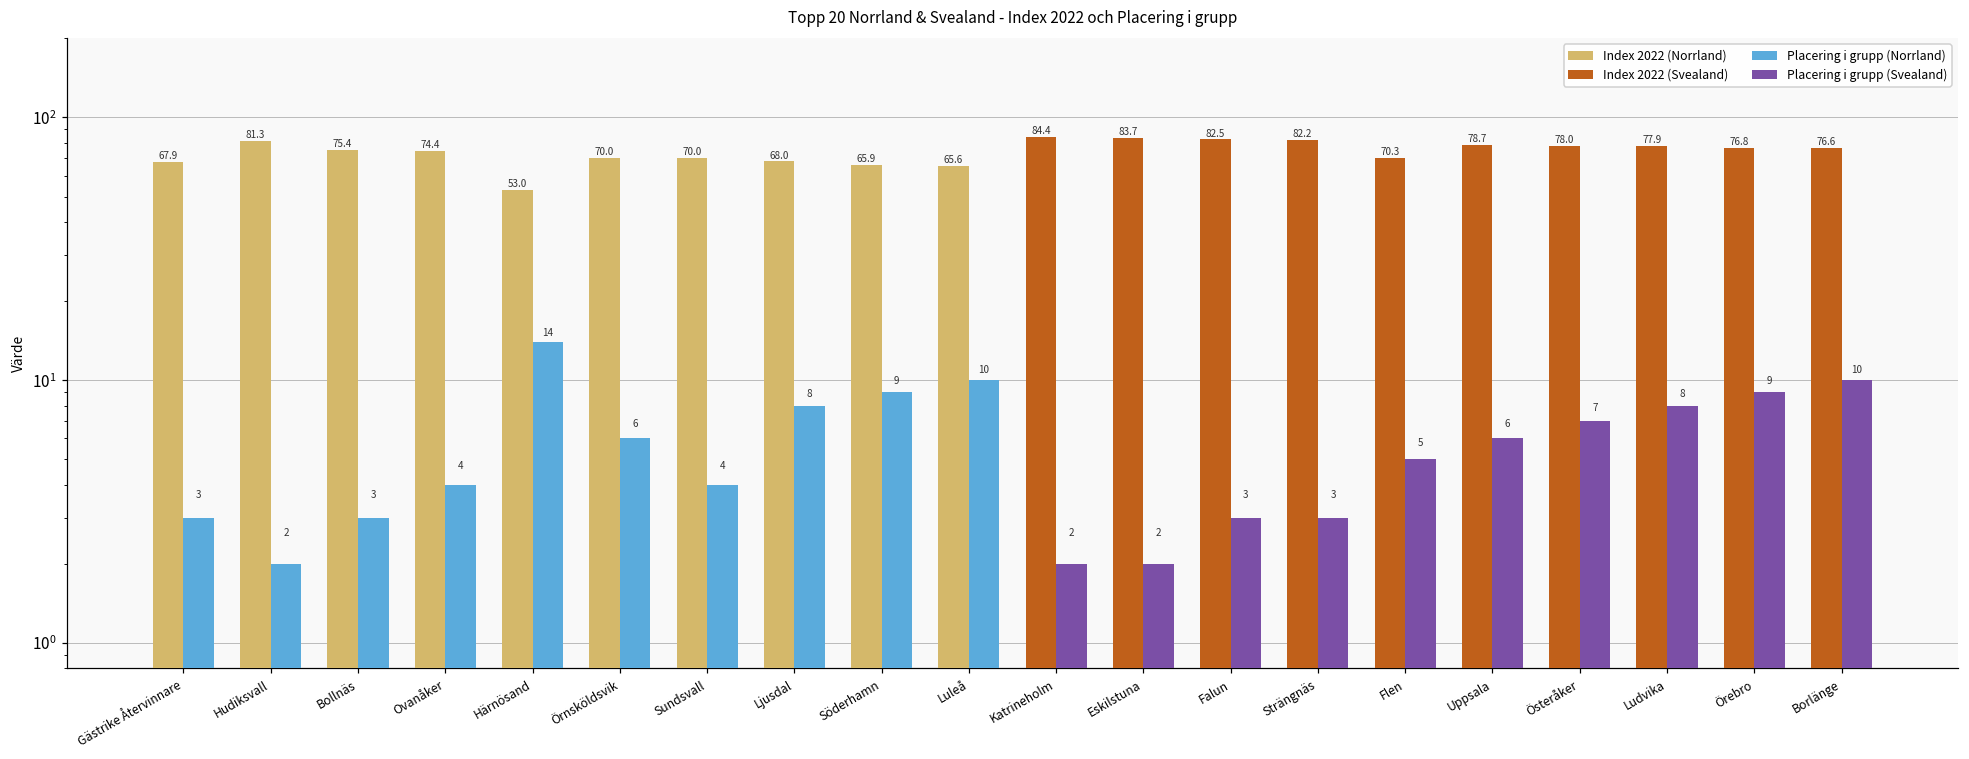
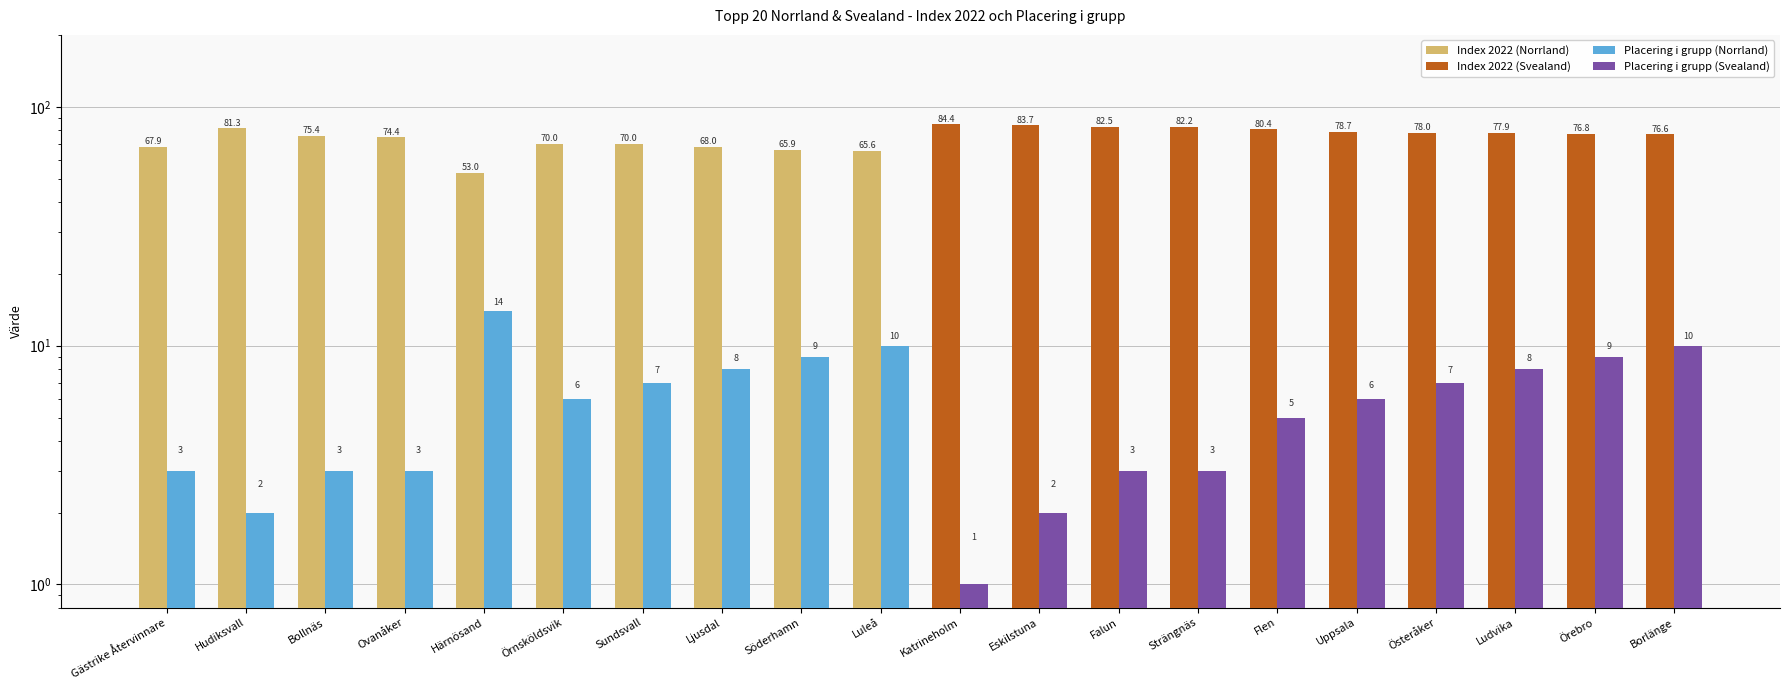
Placering i grupp (Norrland), Ovanåker: 4 -> 3
Placering i grupp (Norrland), Sundsvall: 4 -> 7
Placering i grupp (Norrland), Katrineholm: 2 -> 1
Index 2022 (Norrland), Flen: 70.3 -> 80.4
